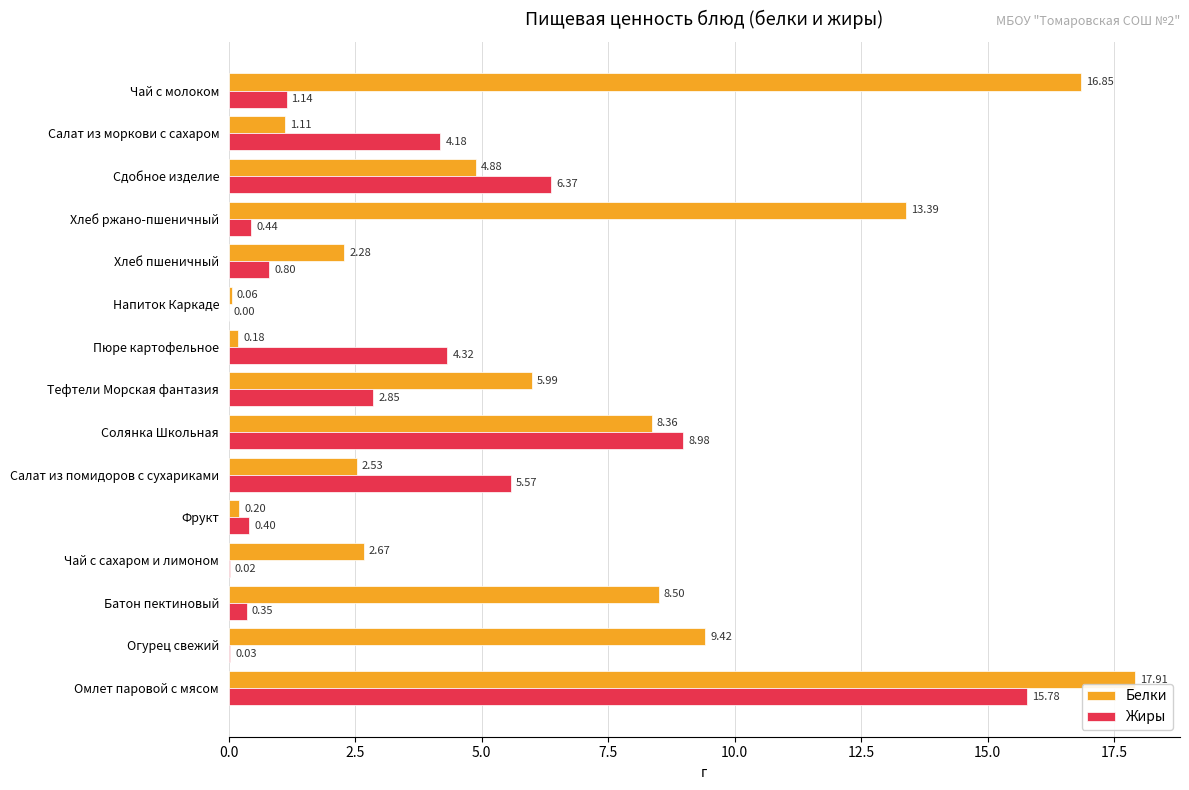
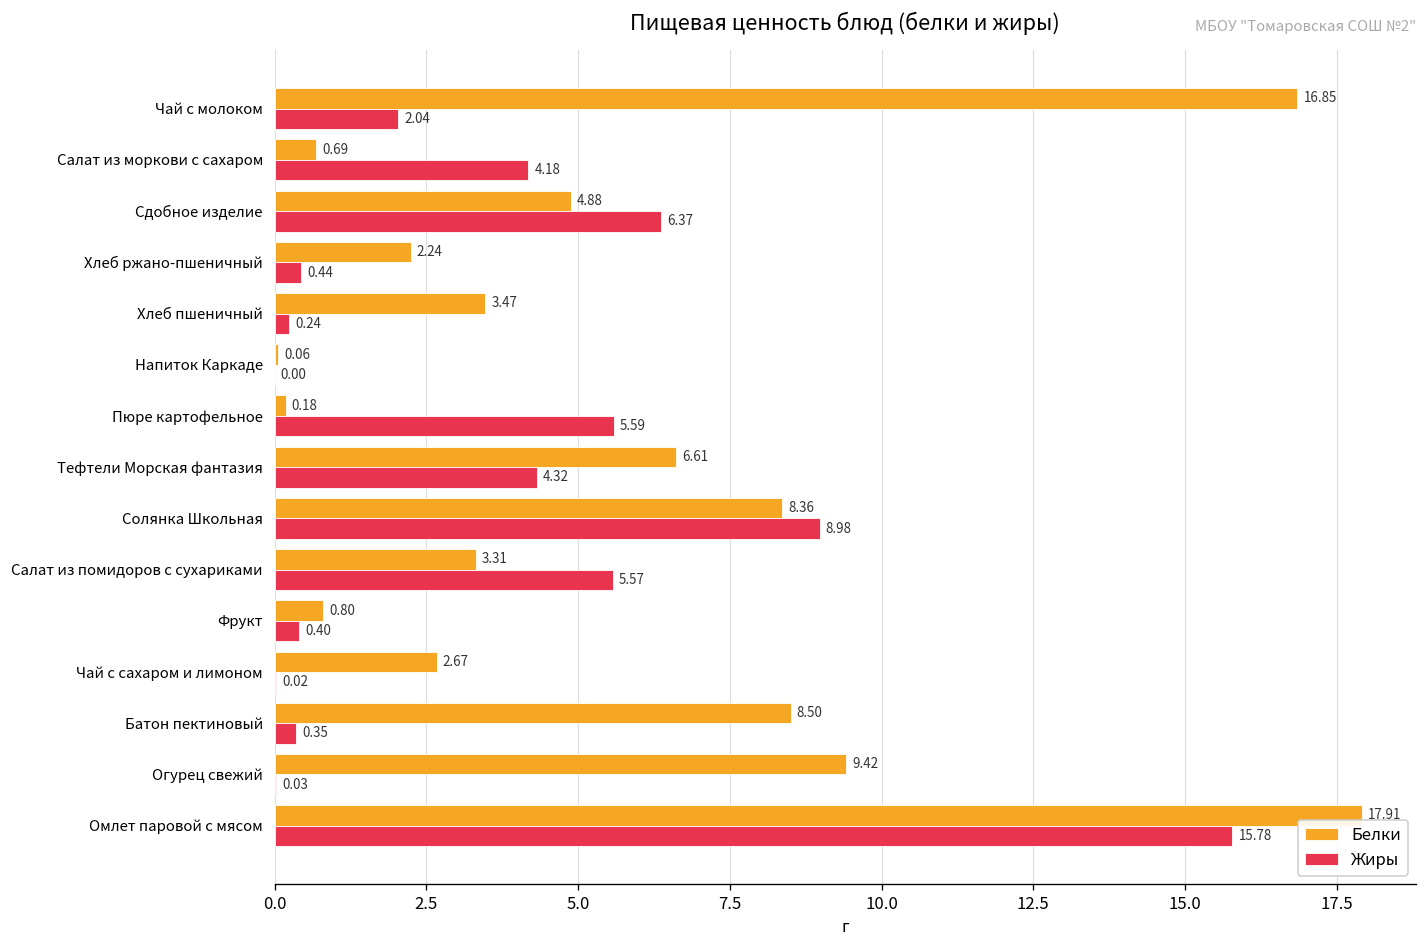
Жиры, Чай с молоком: 1.14 -> 2.04
Белки, Салат из моркови с сахаром: 1.11 -> 0.69
Белки, Хлеб ржано-пшеничный: 13.39 -> 2.24
Белки, Хлеб пшеничный: 2.28 -> 3.47
Жиры, Хлеб пшеничный: 0.80 -> 0.24
Жиры, Пюре картофельное: 4.32 -> 5.59
Белки, Тефтели Морская фантазия: 5.99 -> 6.61
Жиры, Тефтели Морская фантазия: 2.85 -> 4.32
Белки, Салат из помидоров с сухариками: 2.53 -> 3.31
Белки, Фрукт: 0.20 -> 0.80
